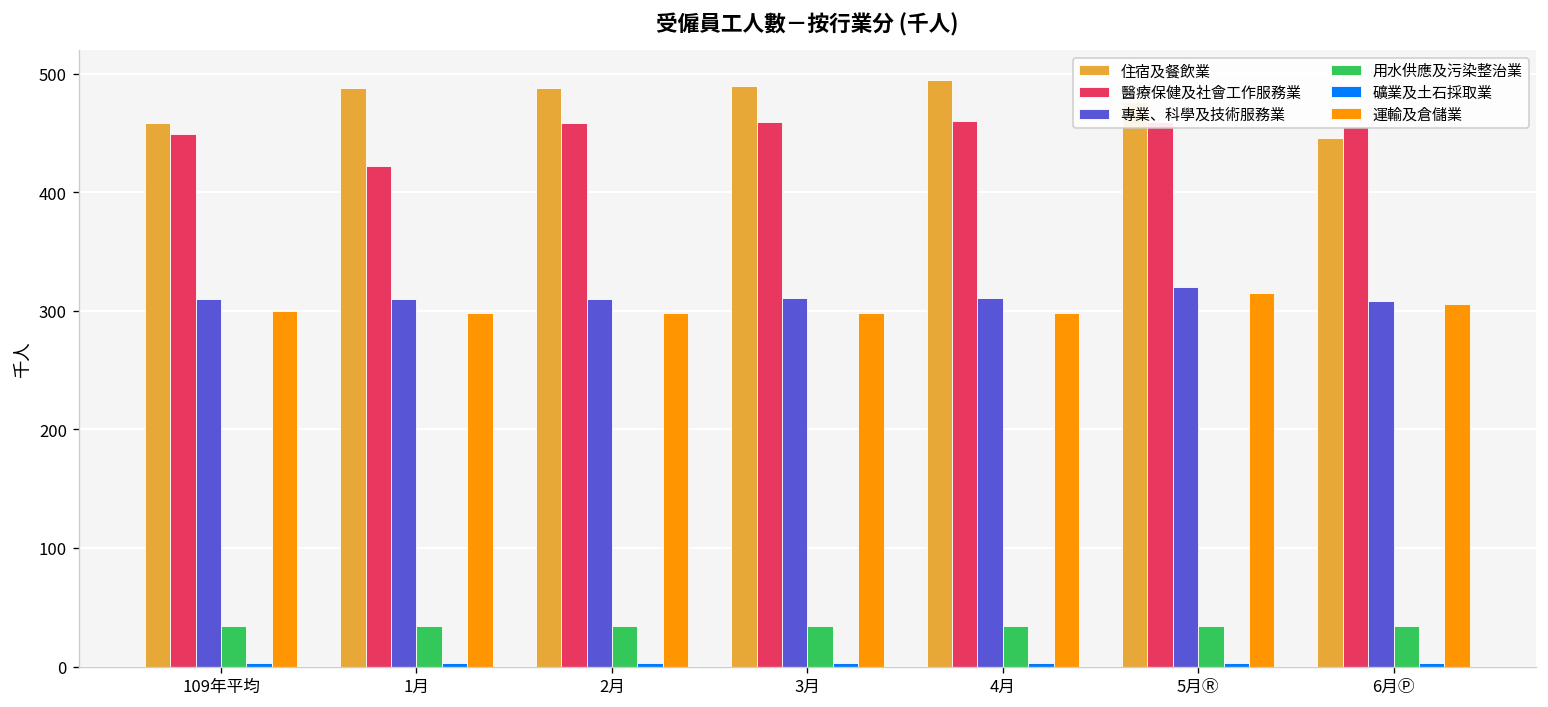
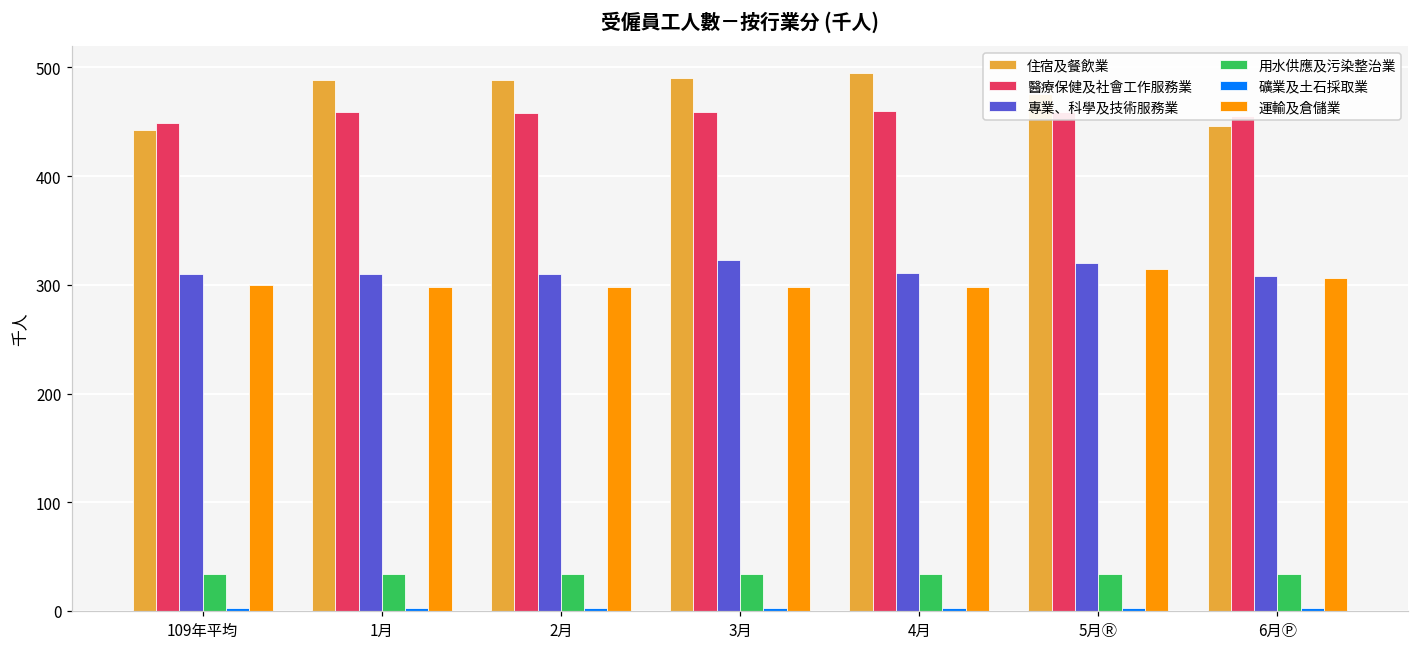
住宿及餐飲業, 109年平均: 460 -> 440
醫療保健及社會工作服務業, 1月: 420 -> 460
專業、科學及技術服務業, 3月: 310 -> 320
